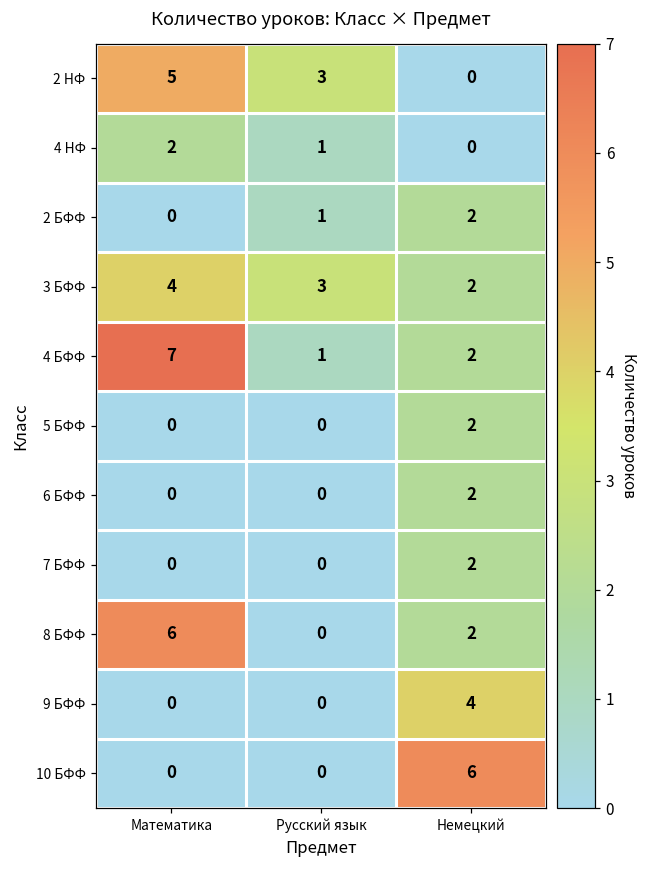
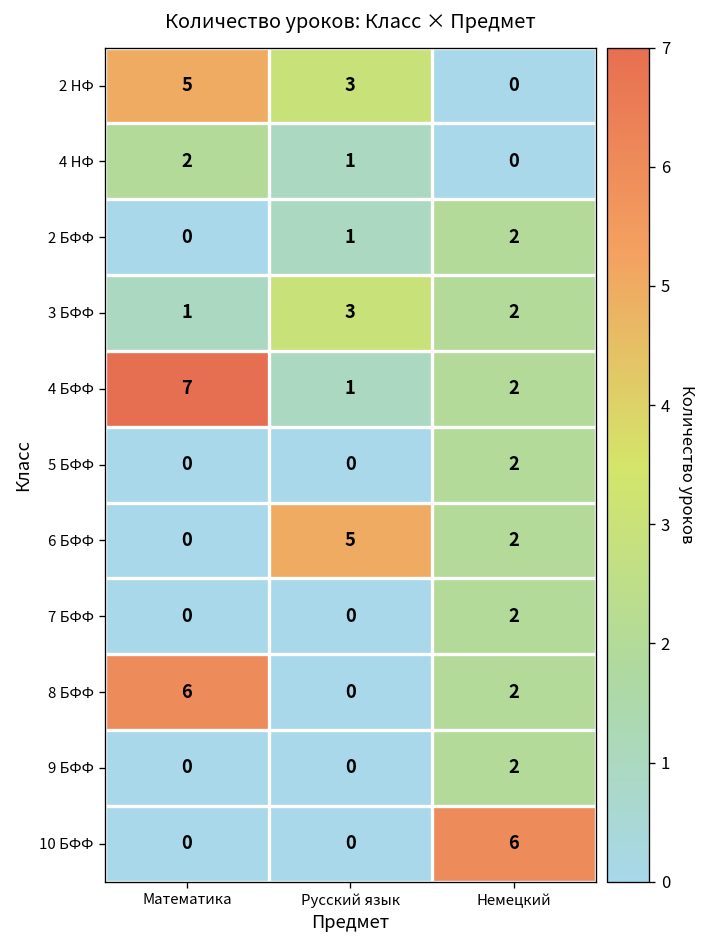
3 БФФ, Математика: 4 -> 1
6 БФФ, Русский язык: 0 -> 5
9 БФФ, Немецкий: 4 -> 2
